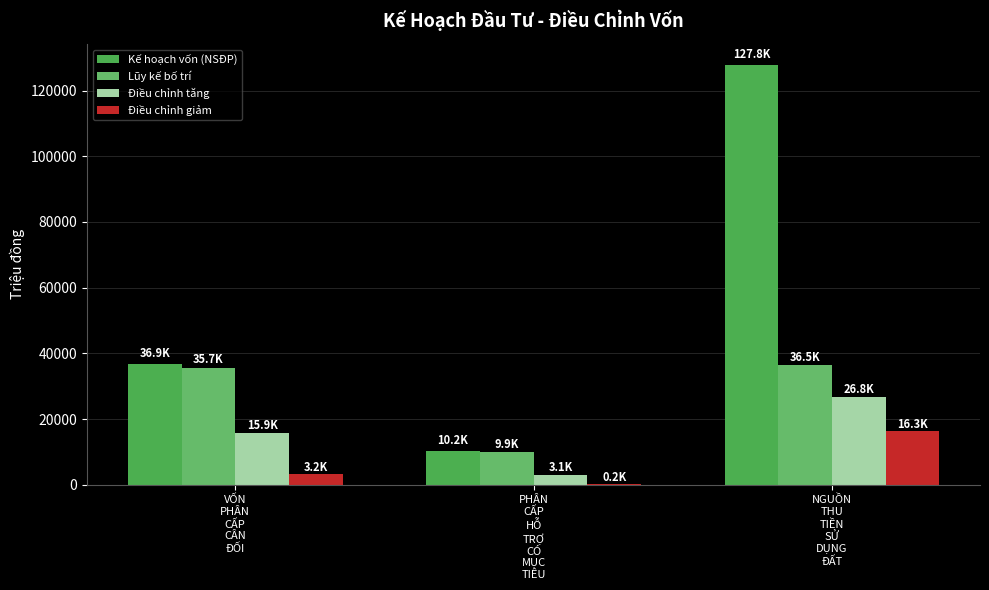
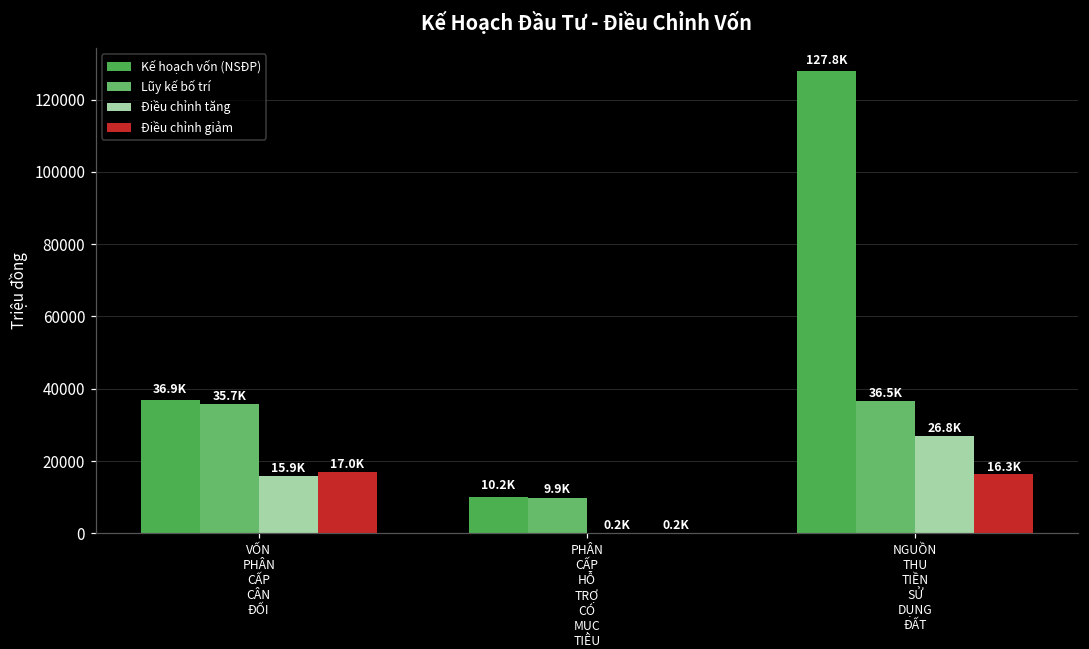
Điều chỉnh giảm, VỐN PHÂN CẤP CÂN ĐỐI: 3.2K -> 17.0K
Điều chỉnh tăng, PHÂN CẤP HỖ TRỢ CÓ MỤC TIÊU: 3.1K -> 0.2K
